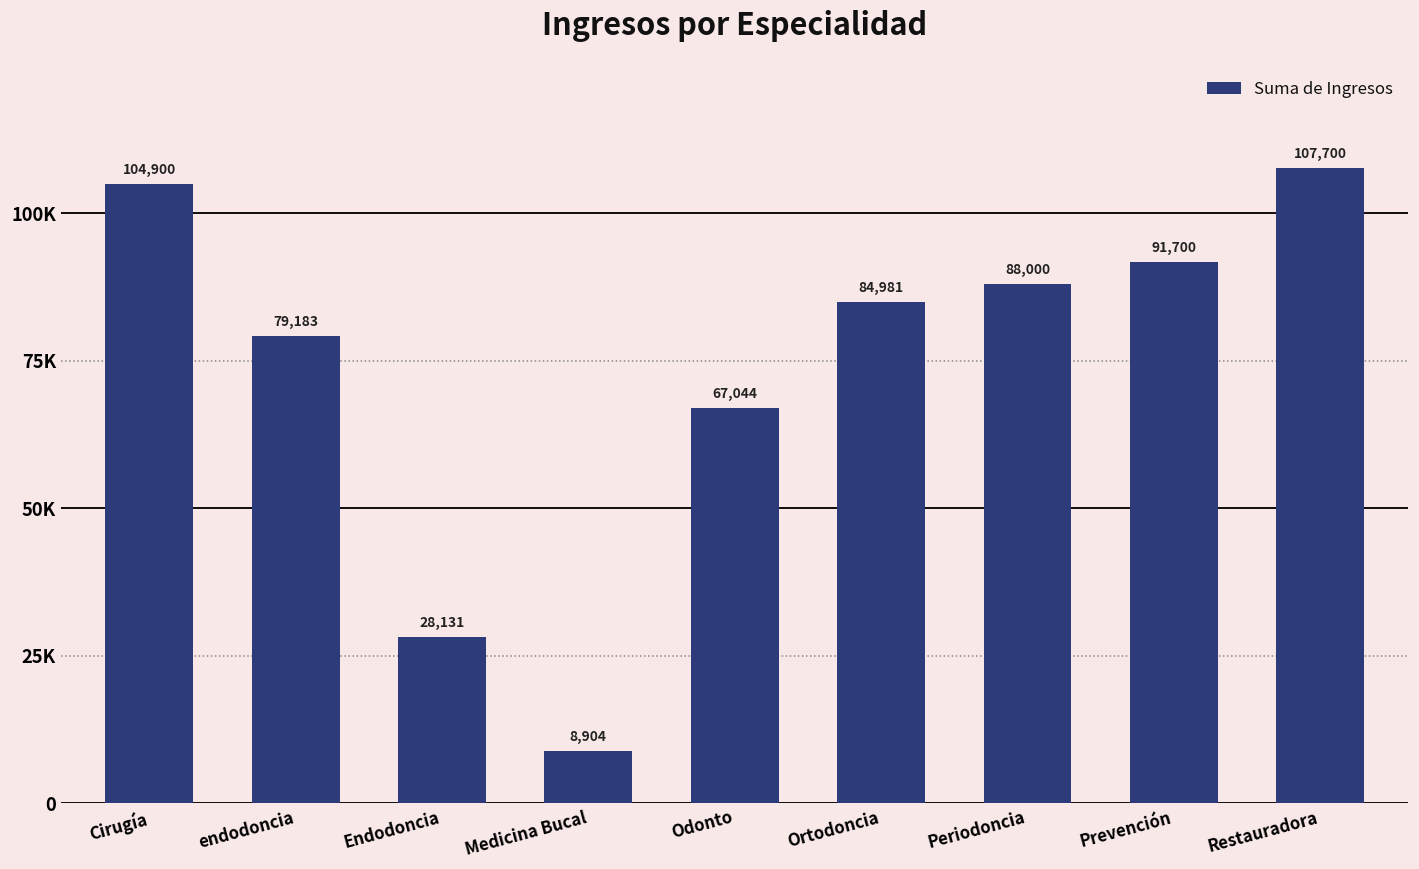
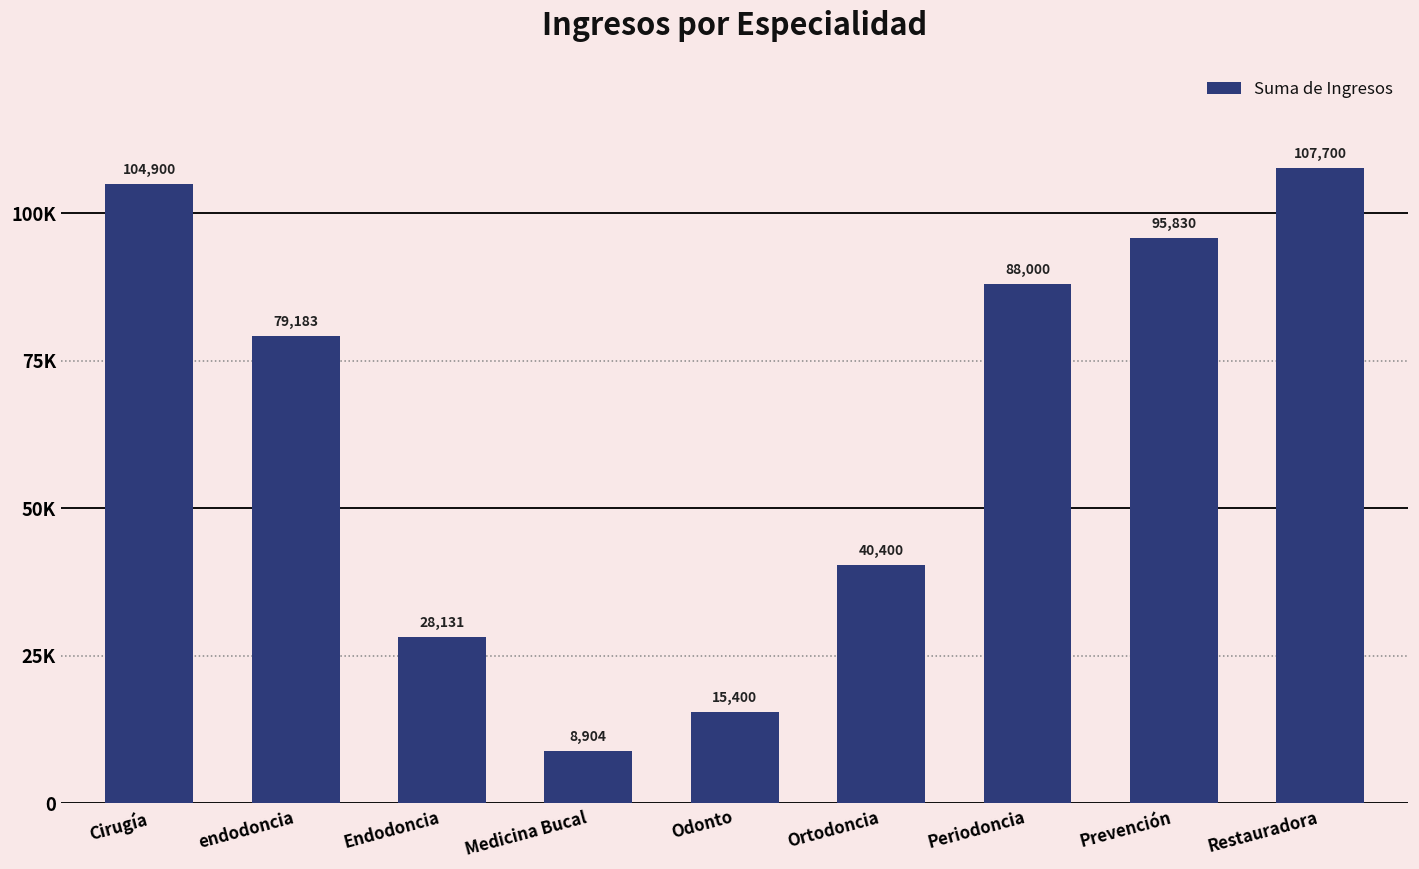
Odonto: 67,044 -> 15,400
Ortodoncia: 84,981 -> 40,400
Prevención: 91,700 -> 95,830
